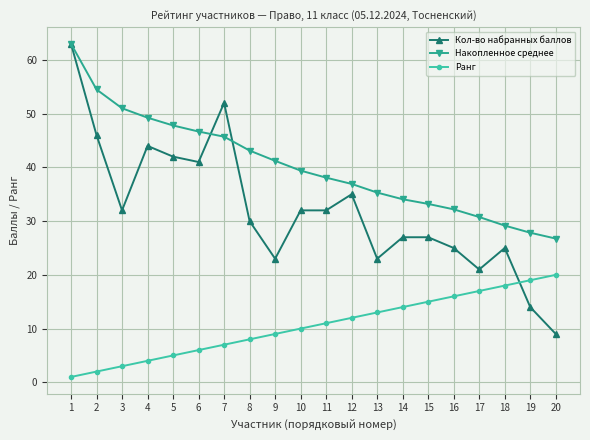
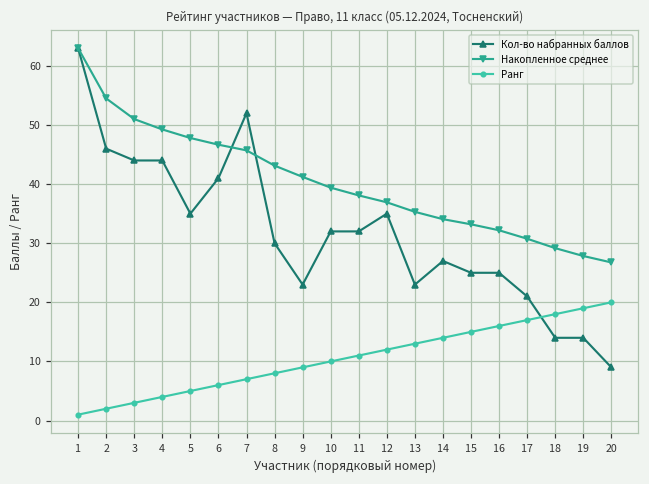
Кол-во набранных баллов, 3: 32 -> 44
Кол-во набранных баллов, 5: 42 -> 35
Кол-во набранных баллов, 15: 27 -> 25
Кол-во набранных баллов, 18: 25 -> 14
